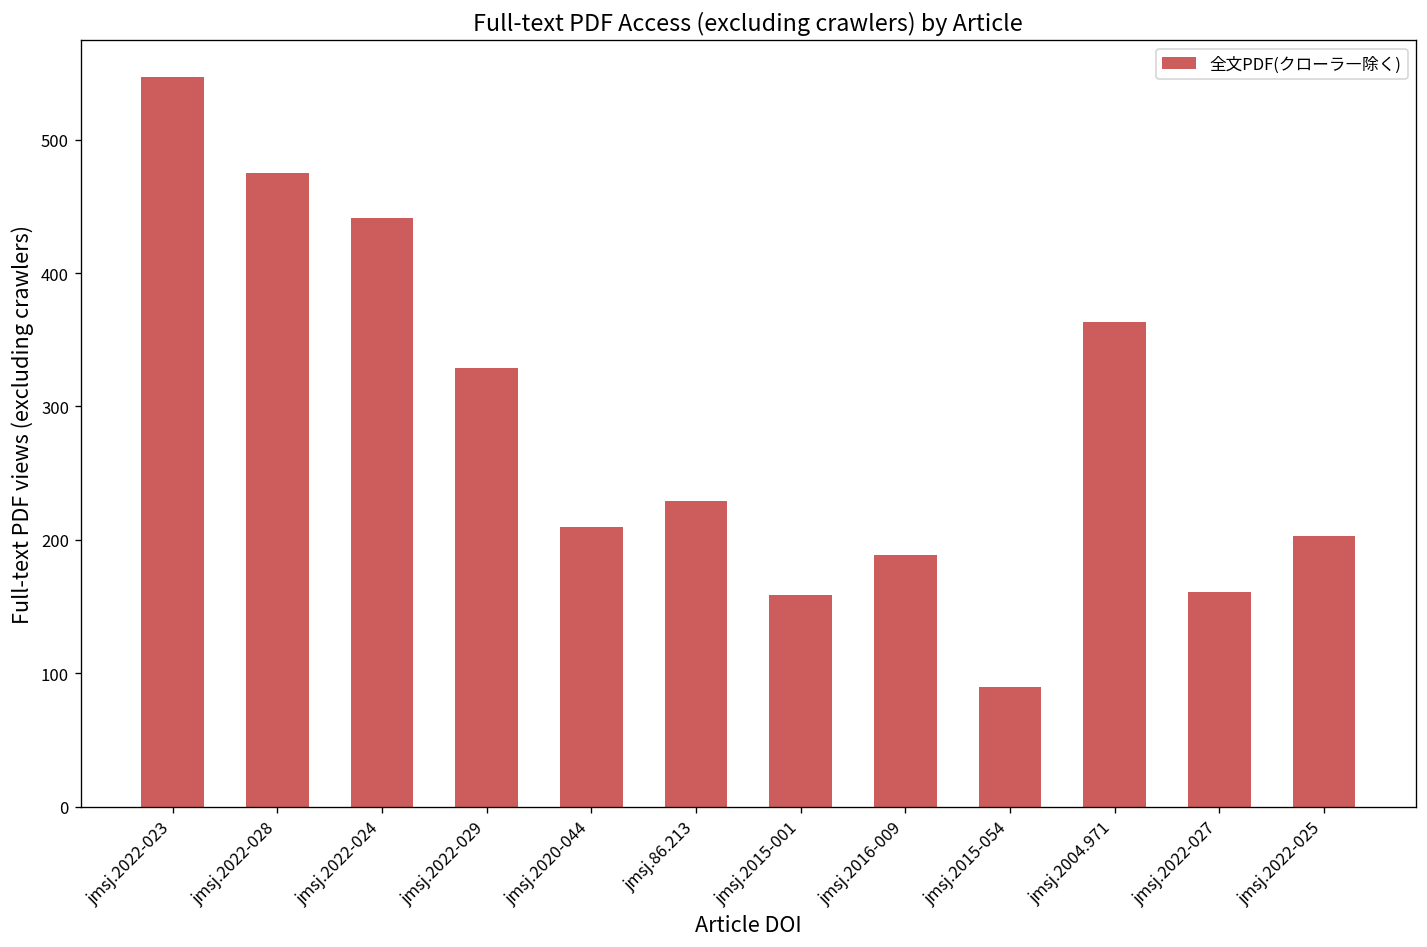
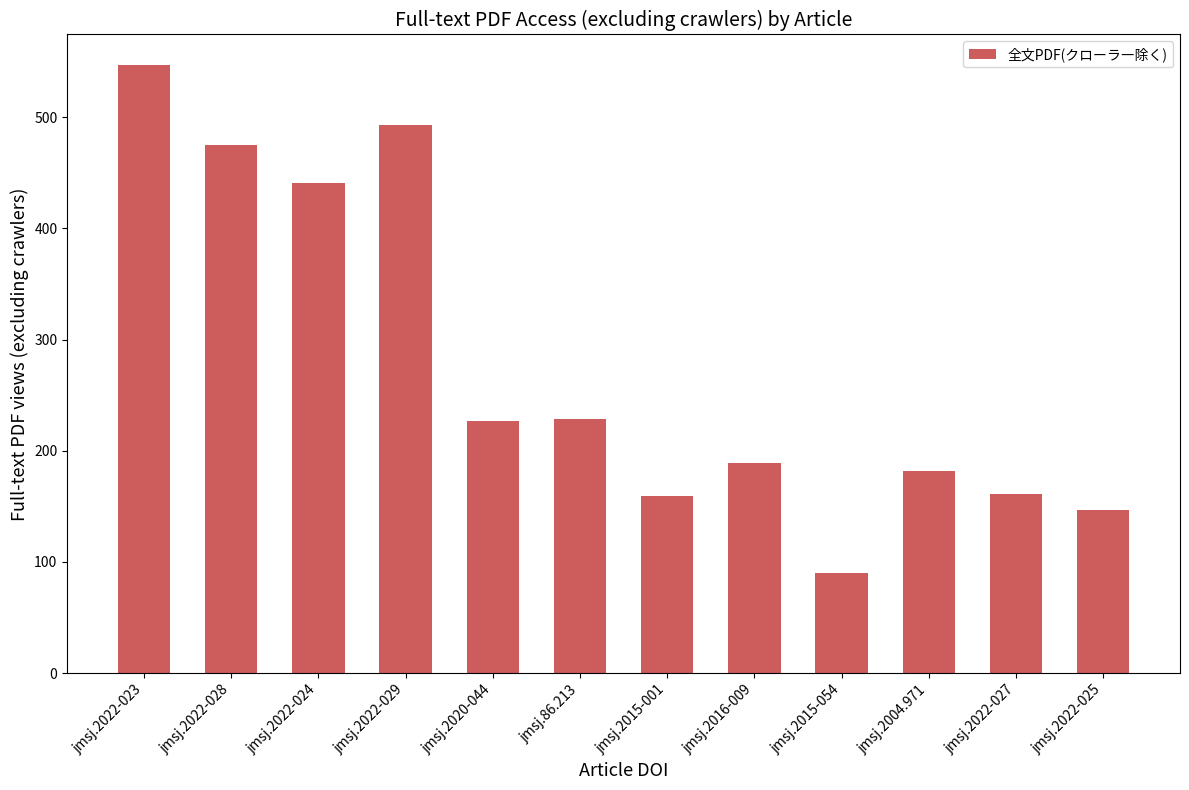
jmsj.2022-029: 329 -> 493
jmsj.2020-044: 210 -> 227
jmsj.2004.971: 363 -> 182
jmsj.2022-025: 203 -> 147
